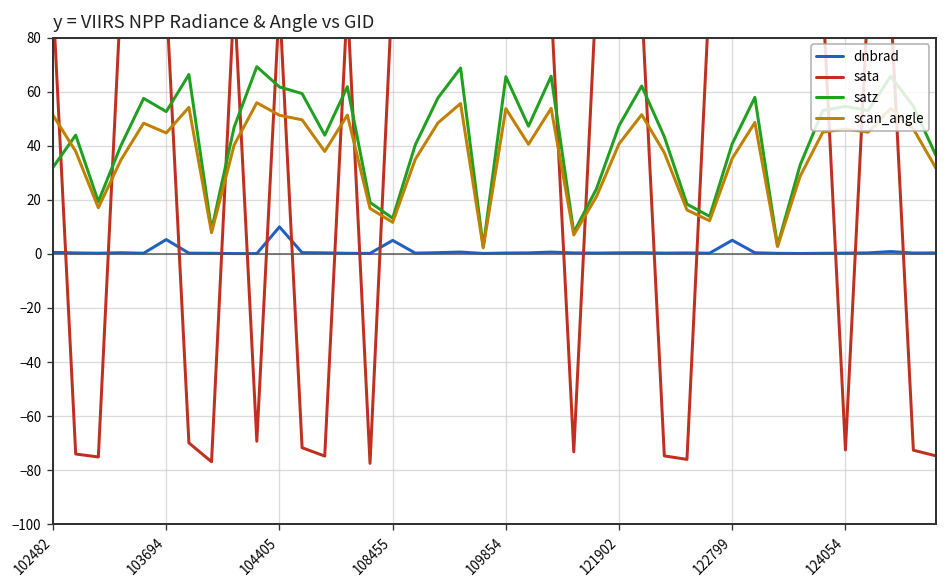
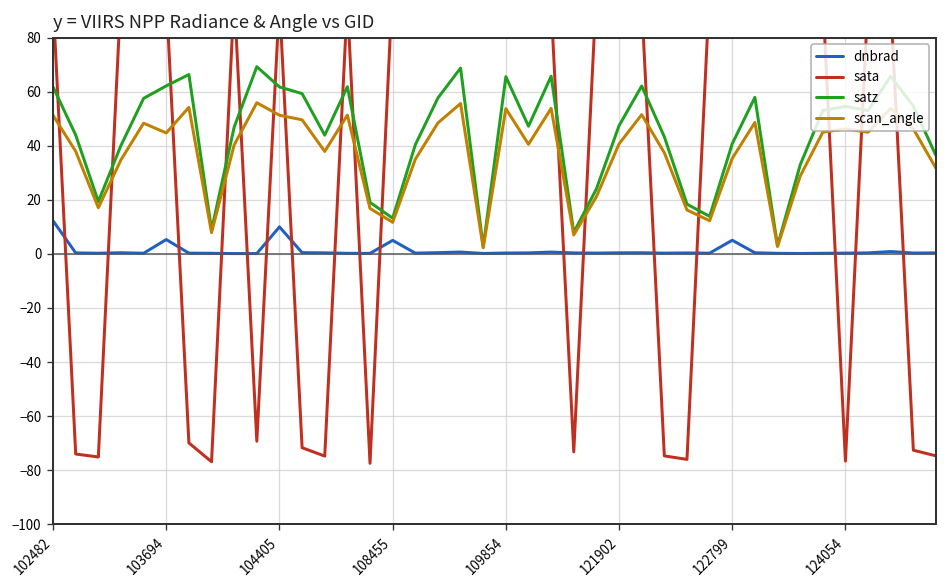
dnbrad, 102482: 1 -> 12
satz, 102482: 32 -> 62
satz, 103694: 53 -> 62
sata, 124054: -73 -> -77
